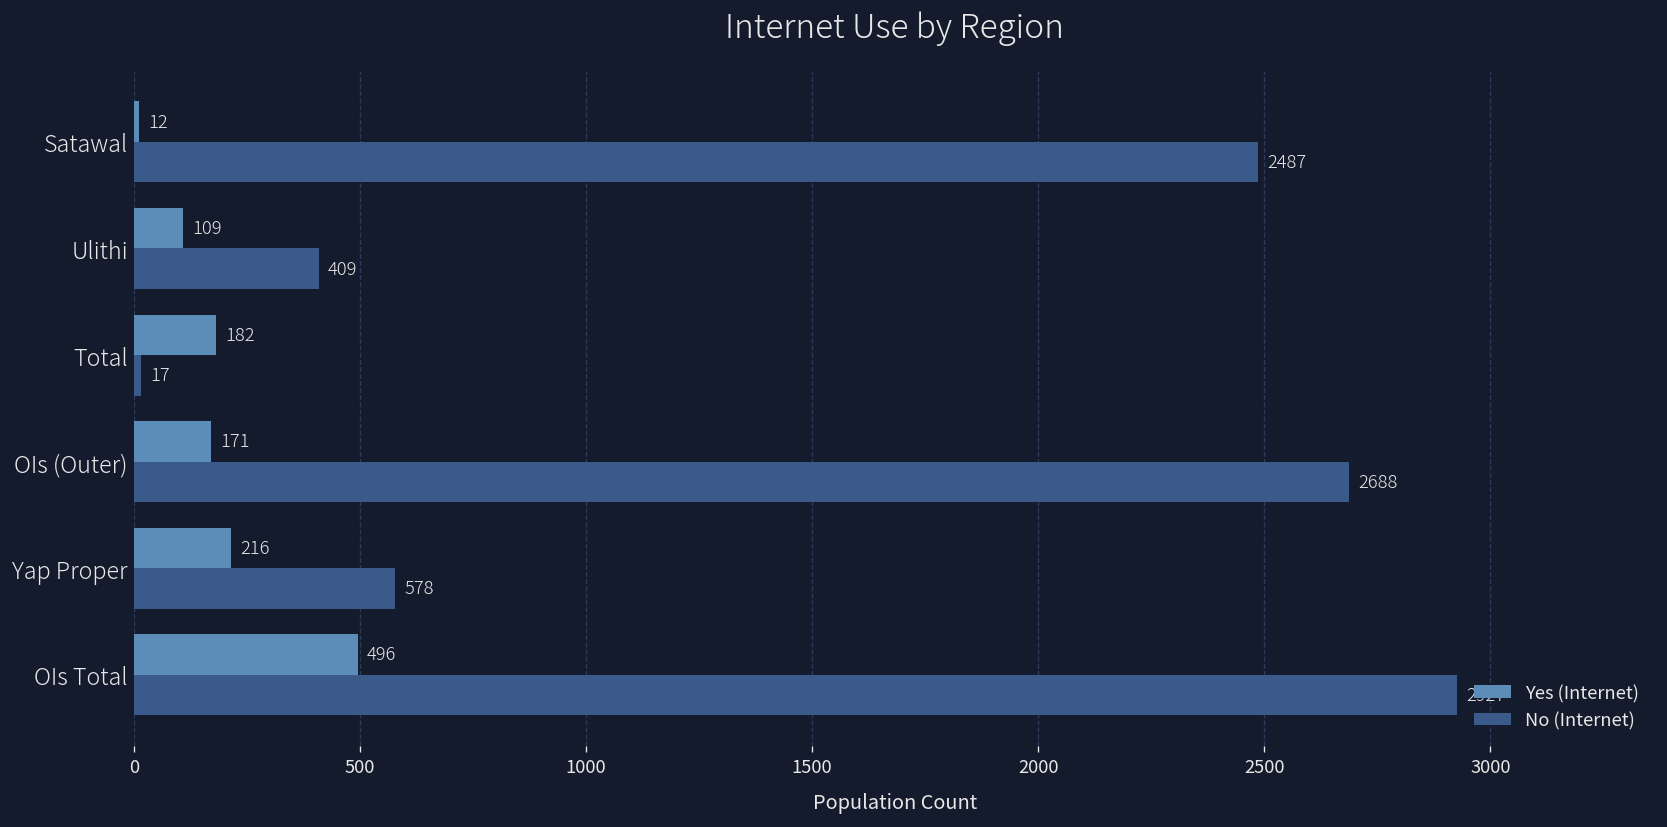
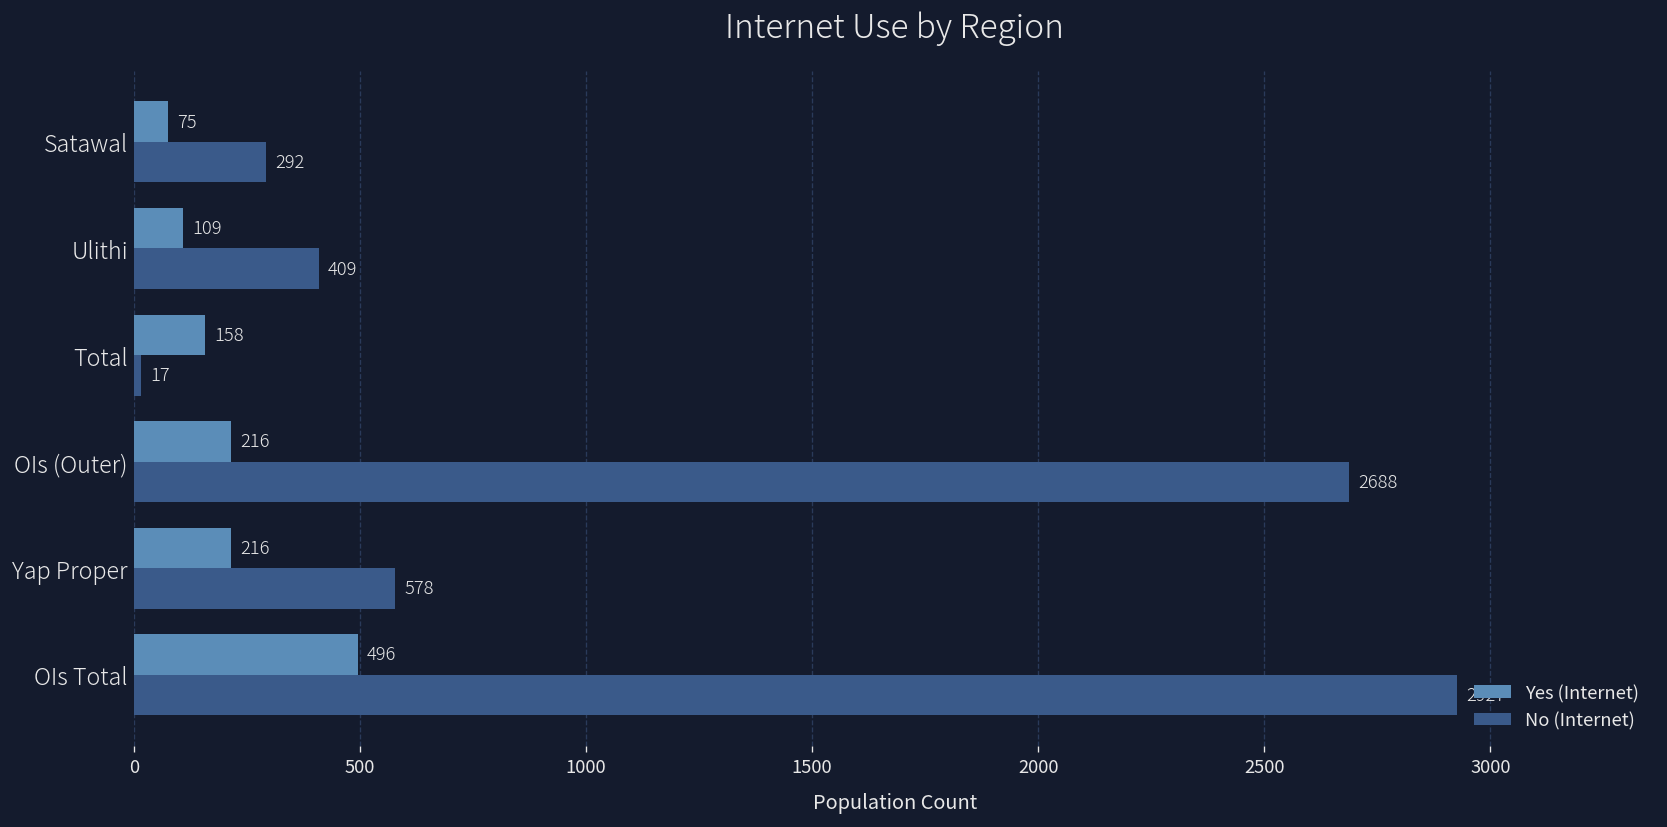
Yes (Internet), Satawal: 12 -> 75
No (Internet), Satawal: 2487 -> 292
Yes (Internet), Total: 182 -> 158
Yes (Internet), OIs (Outer): 171 -> 216
